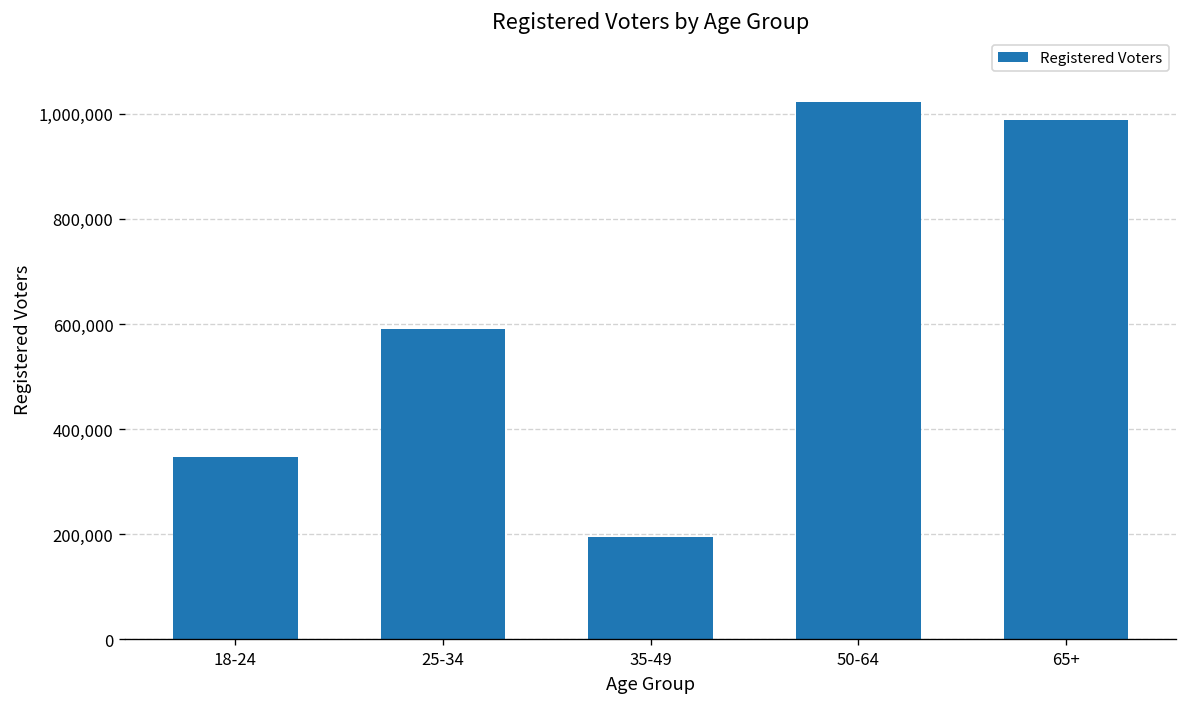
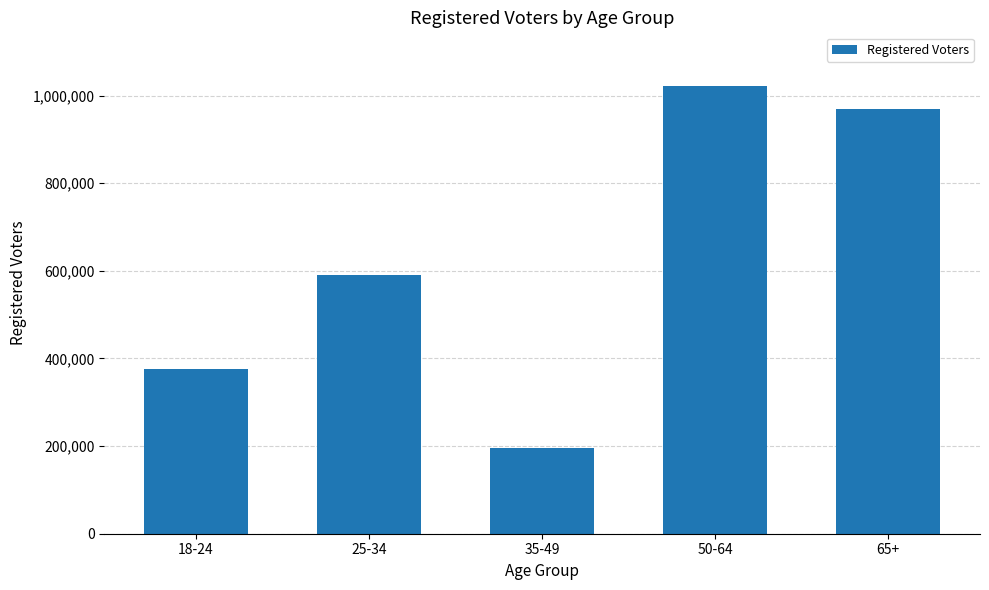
18-24: 350,000 -> 380,000
65+: 990,000 -> 970,000
